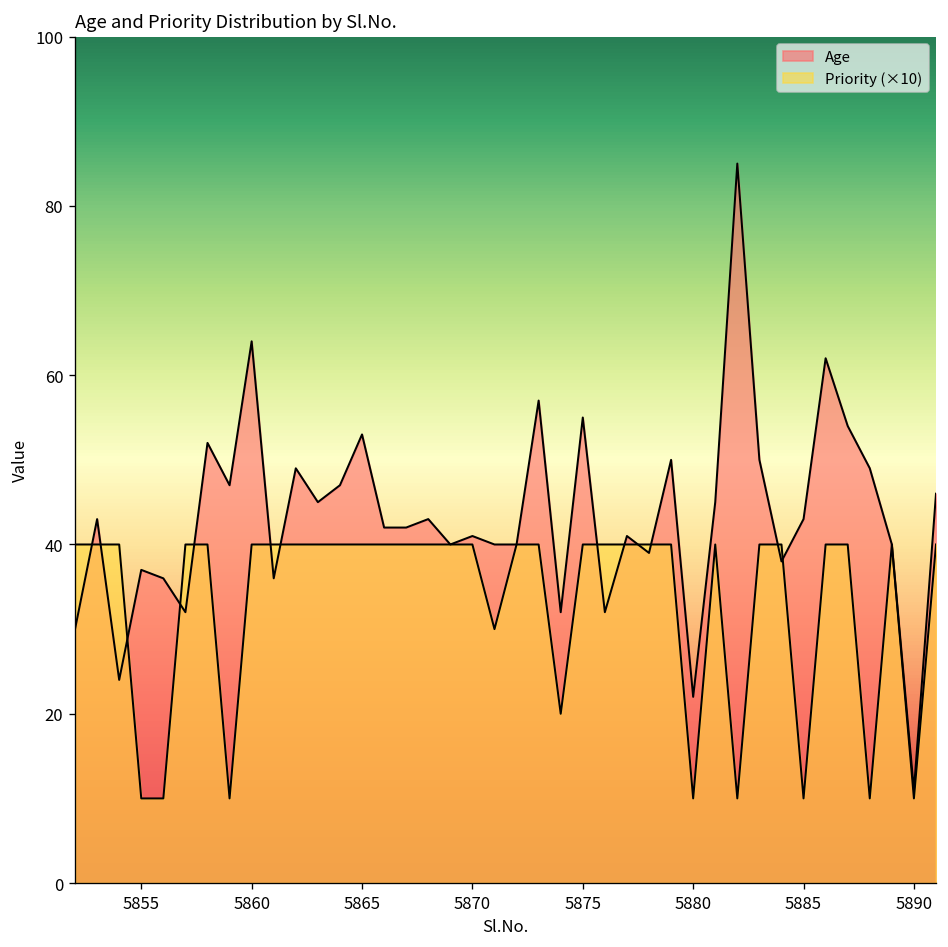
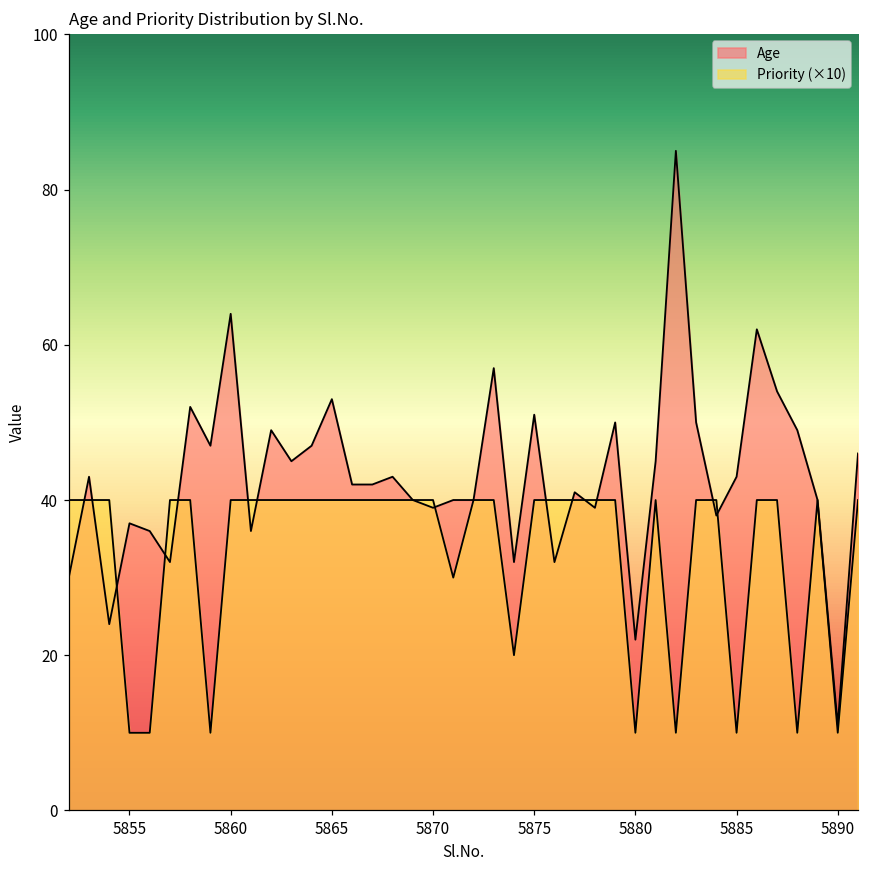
Age, 5870: 41 -> 39
Age, 5875: 55 -> 51
